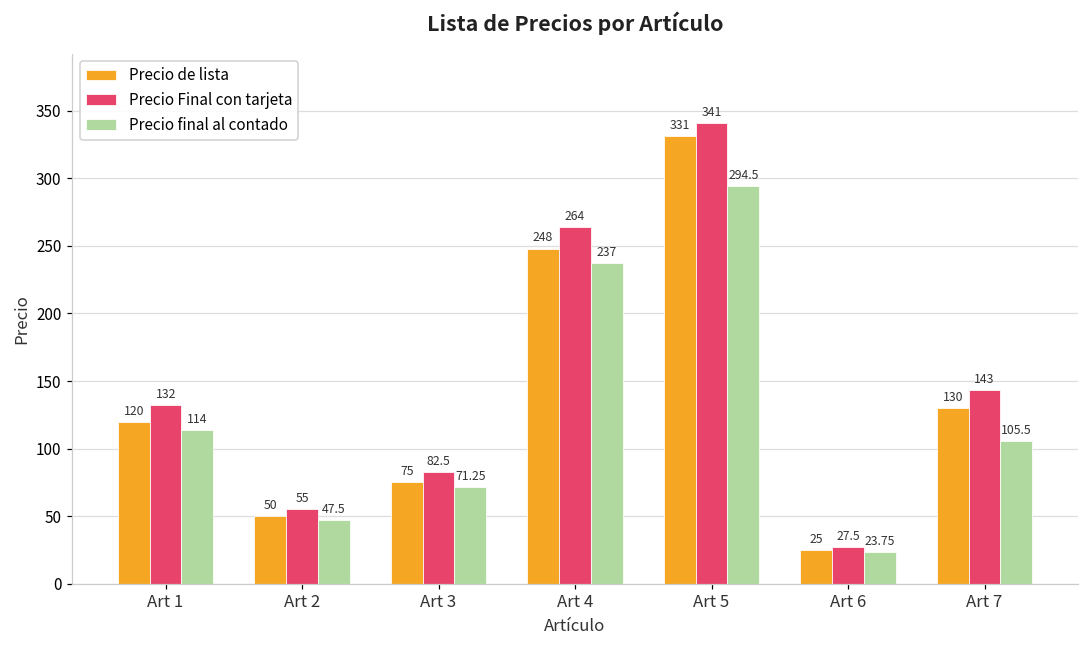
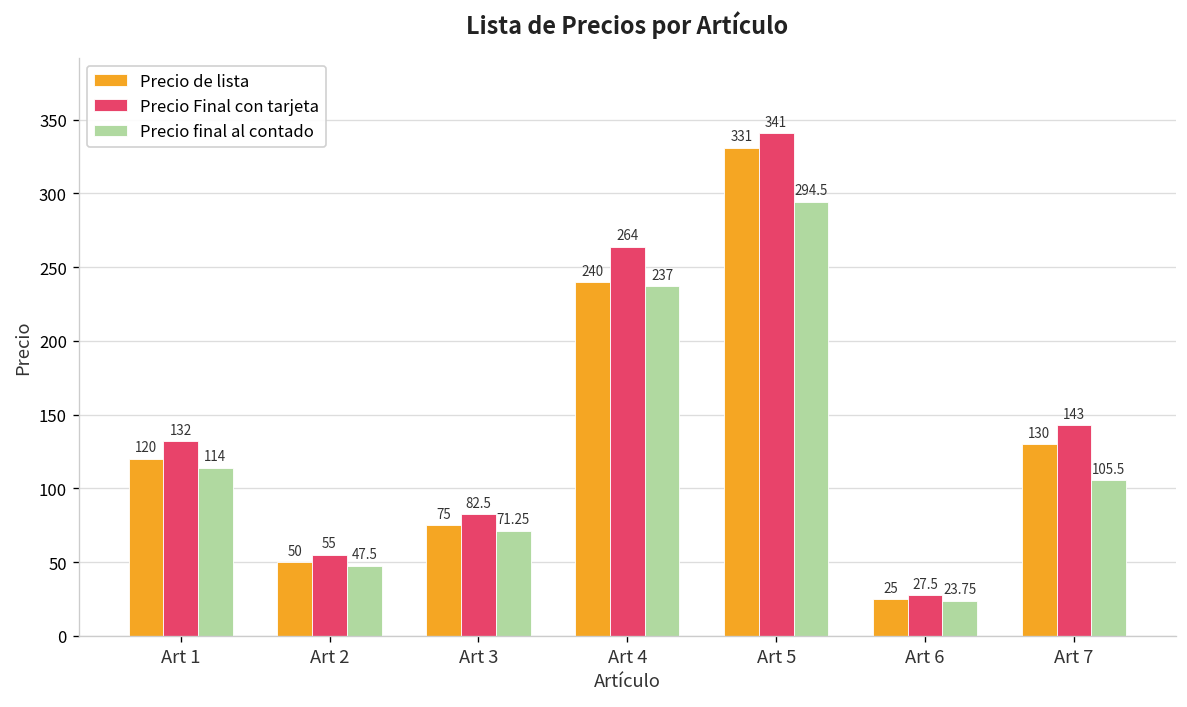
Precio de lista, Art 4: 248 -> 240
